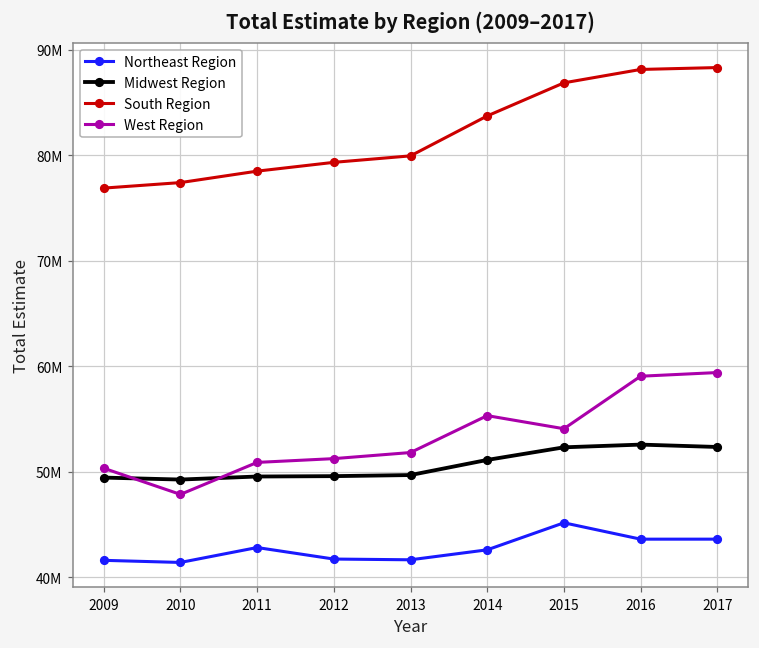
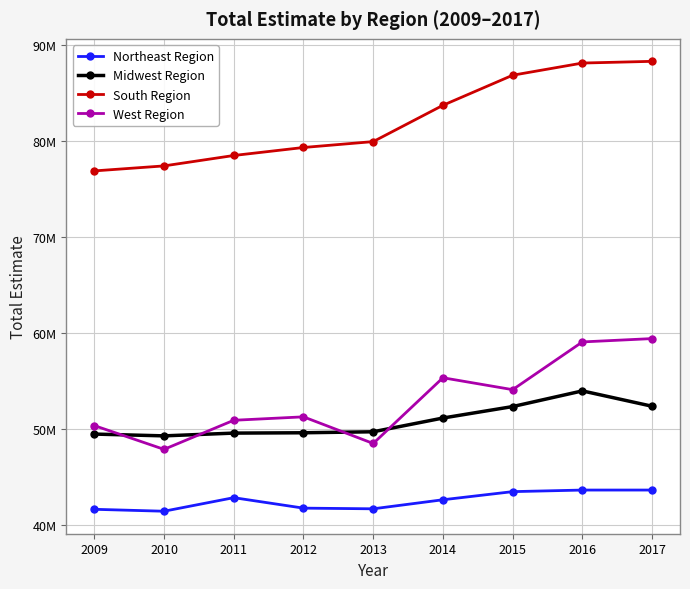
West Region, 2013: 52000000 -> 48000000
Northeast Region, 2015: 45000000 -> 43000000
Midwest Region, 2016: 53000000 -> 54000000
